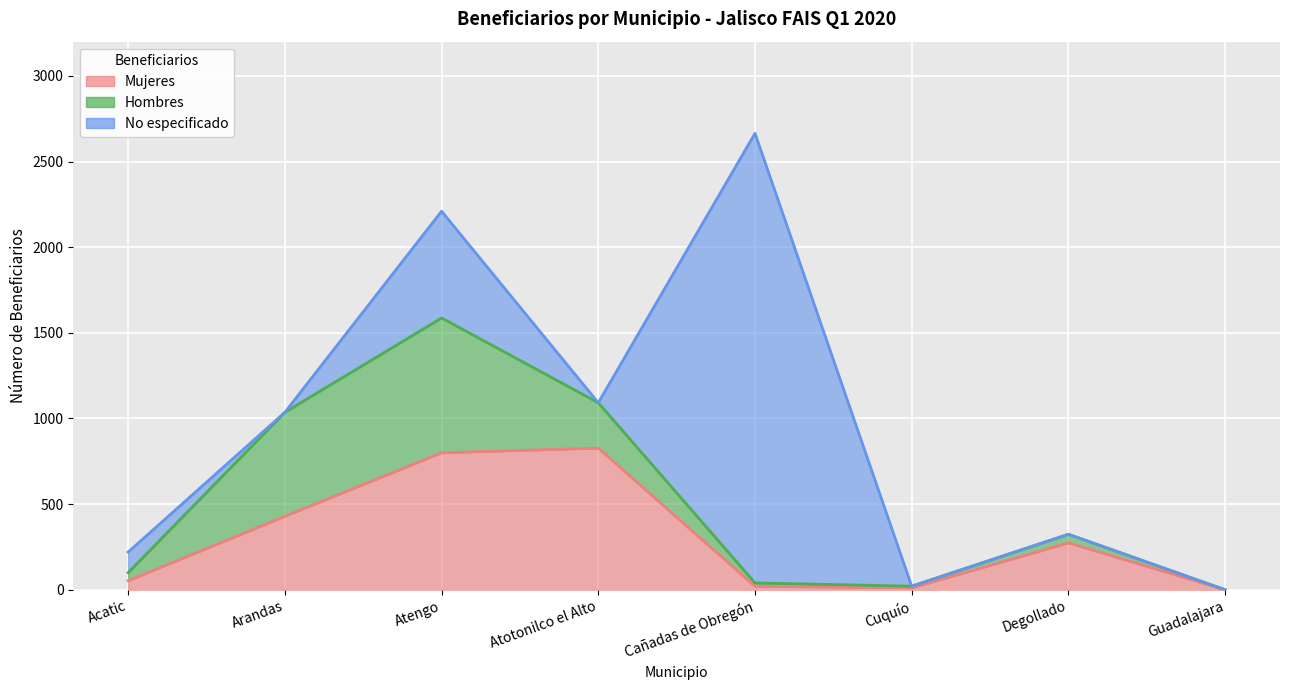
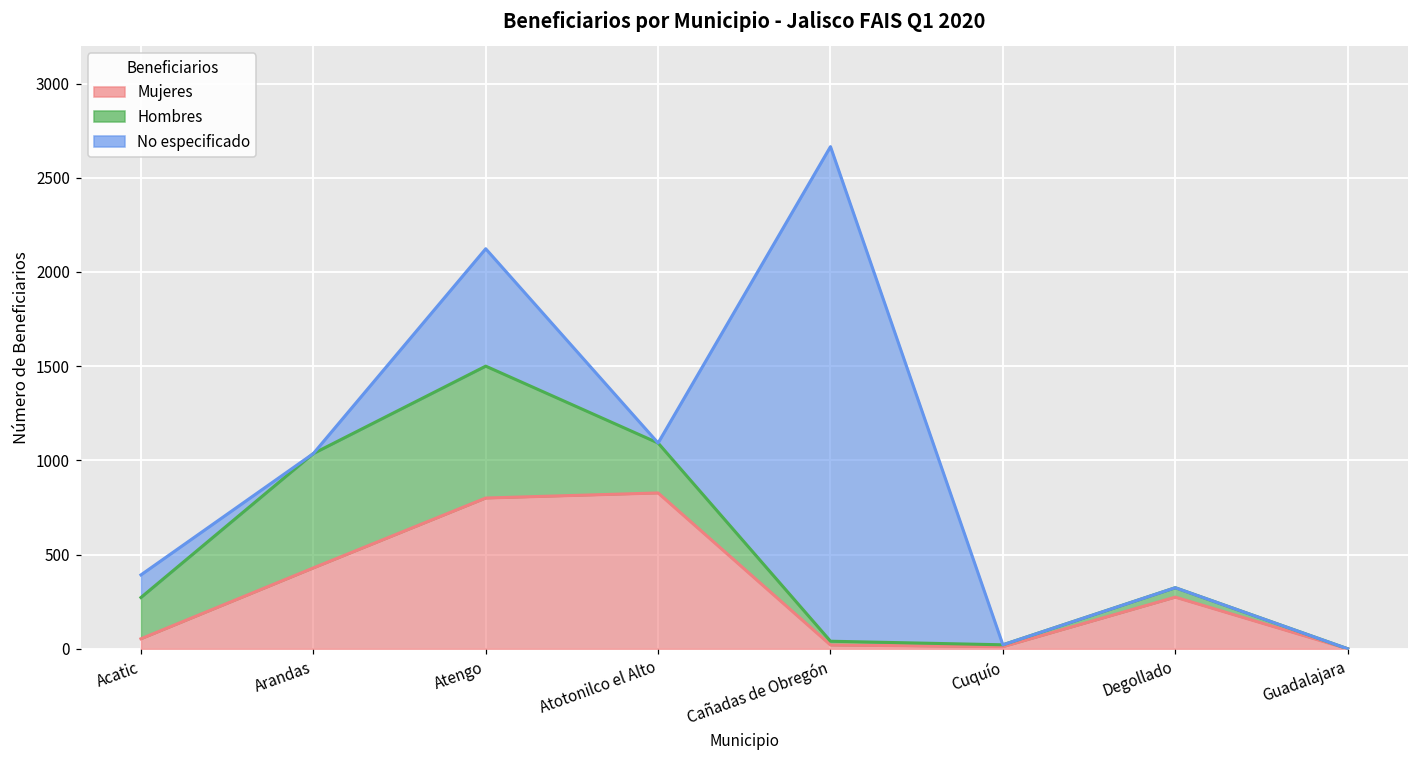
Hombres, Acatic: 50 -> 220
Hombres, Atengo: 790 -> 700
